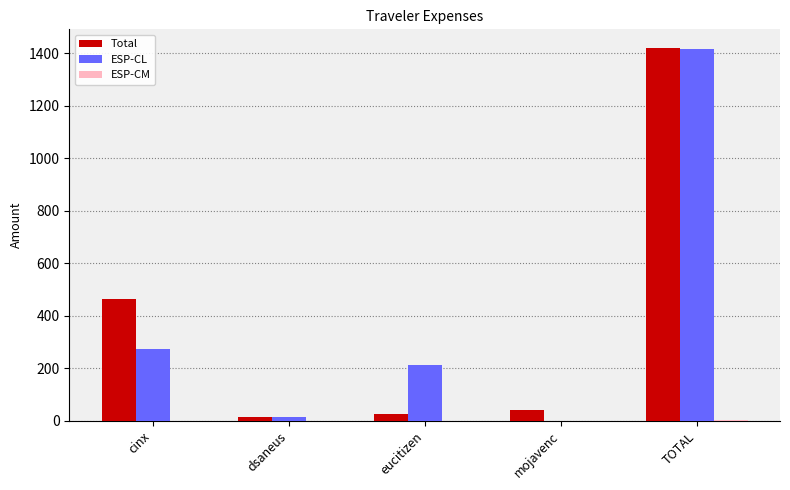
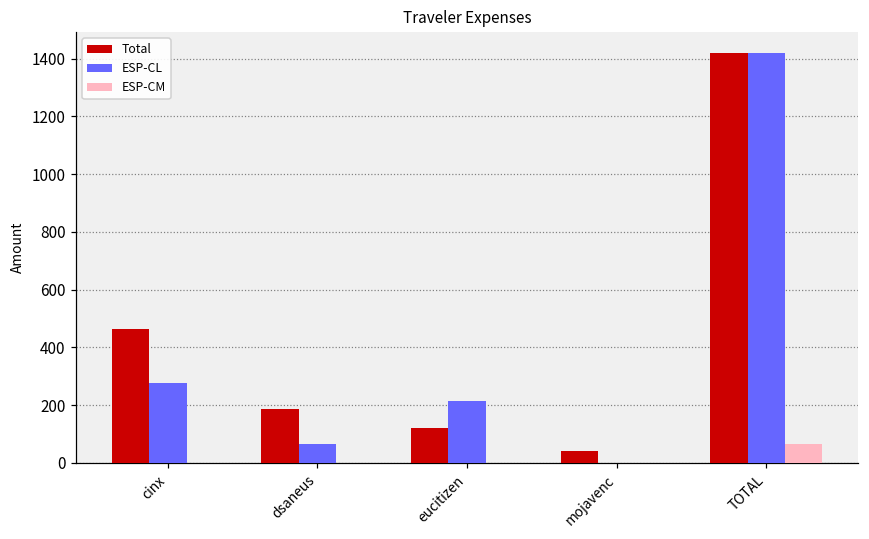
Total, dsaneus: 20 -> 190
ESP-CL, dsaneus: 20 -> 60
Total, eucitizen: 20 -> 120
ESP-CM, TOTAL: 0 -> 70
